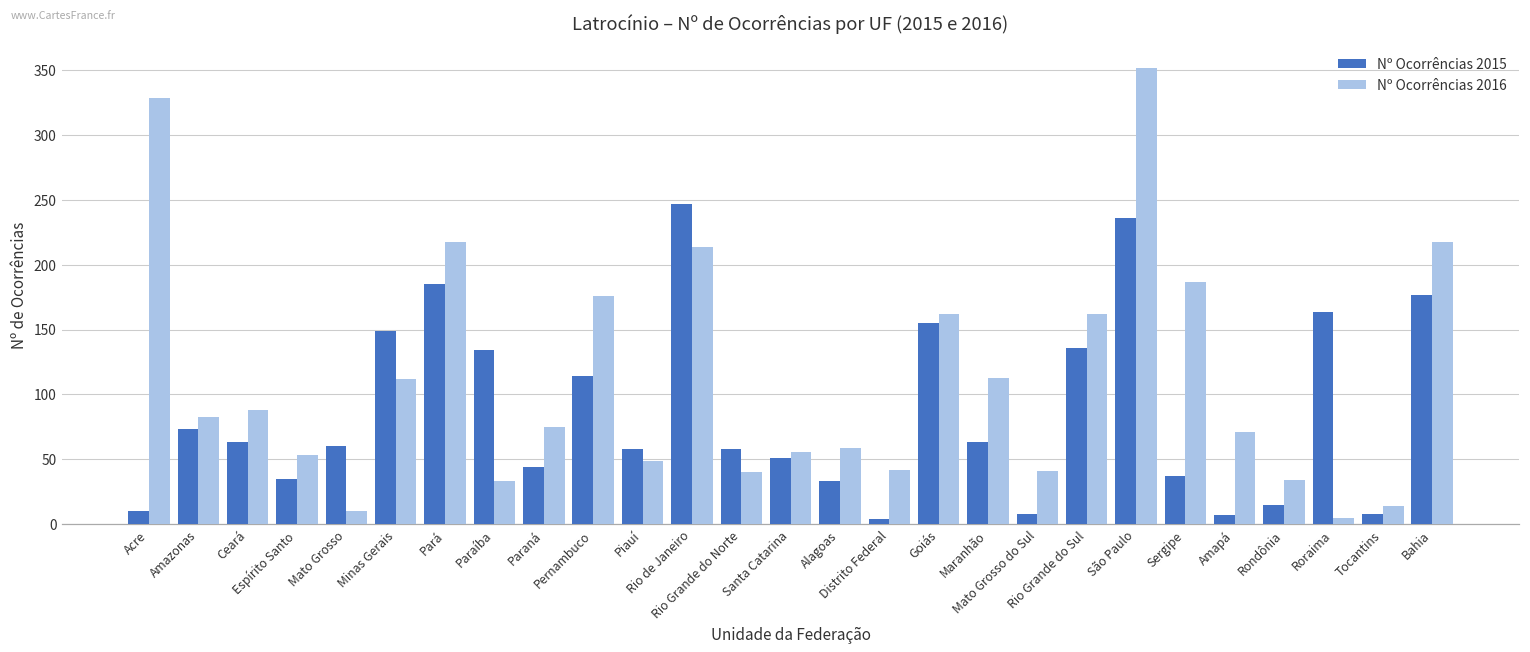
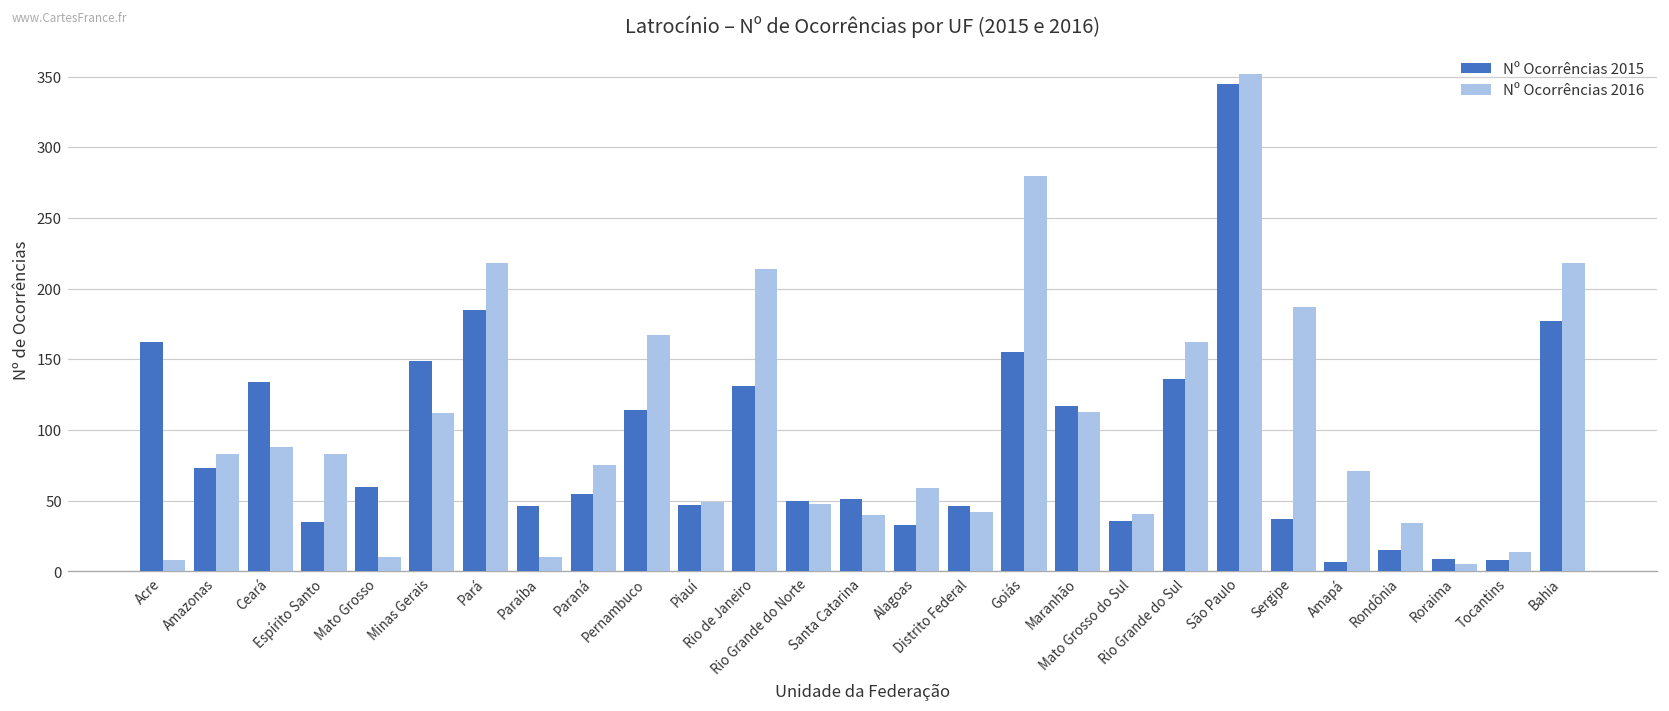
Nº Ocorrências 2015, Acre: 10 -> 162
Nº Ocorrências 2016, Acre: 329 -> 8
Nº Ocorrências 2015, Ceará: 63 -> 134
Nº Ocorrências 2016, Espírito Santo: 53 -> 83
Nº Ocorrências 2015, Paraíba: 134 -> 46
Nº Ocorrências 2016, Paraíba: 33 -> 10
Nº Ocorrências 2015, Paraná: 44 -> 55
Nº Ocorrências 2016, Pernambuco: 176 -> 167
Nº Ocorrências 2015, Piauí: 58 -> 47
Nº Ocorrências 2015, Rio de Janeiro: 247 -> 131
Nº Ocorrências 2015, Rio Grande do Norte: 58 -> 50
Nº Ocorrências 2016, Rio Grande do Norte: 40 -> 48
Nº Ocorrências 2016, Santa Catarina: 56 -> 40
Nº Ocorrências 2015, Distrito Federal: 4 -> 46
Nº Ocorrências 2016, Goiás: 162 -> 280
Nº Ocorrências 2015, Maranhão: 63 -> 117
Nº Ocorrências 2015, Mato Grosso do Sul: 8 -> 36
Nº Ocorrências 2015, São Paulo: 236 -> 345
Nº Ocorrências 2015, Roraima: 164 -> 9
